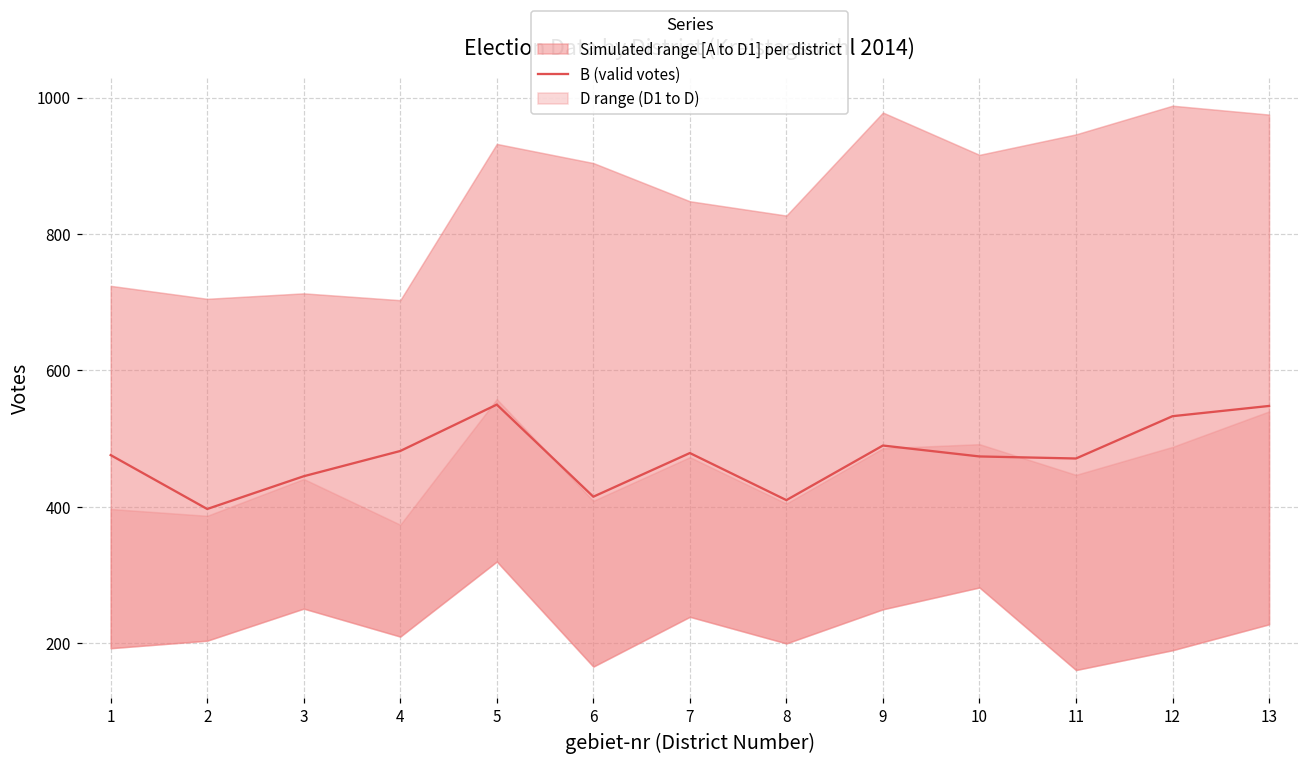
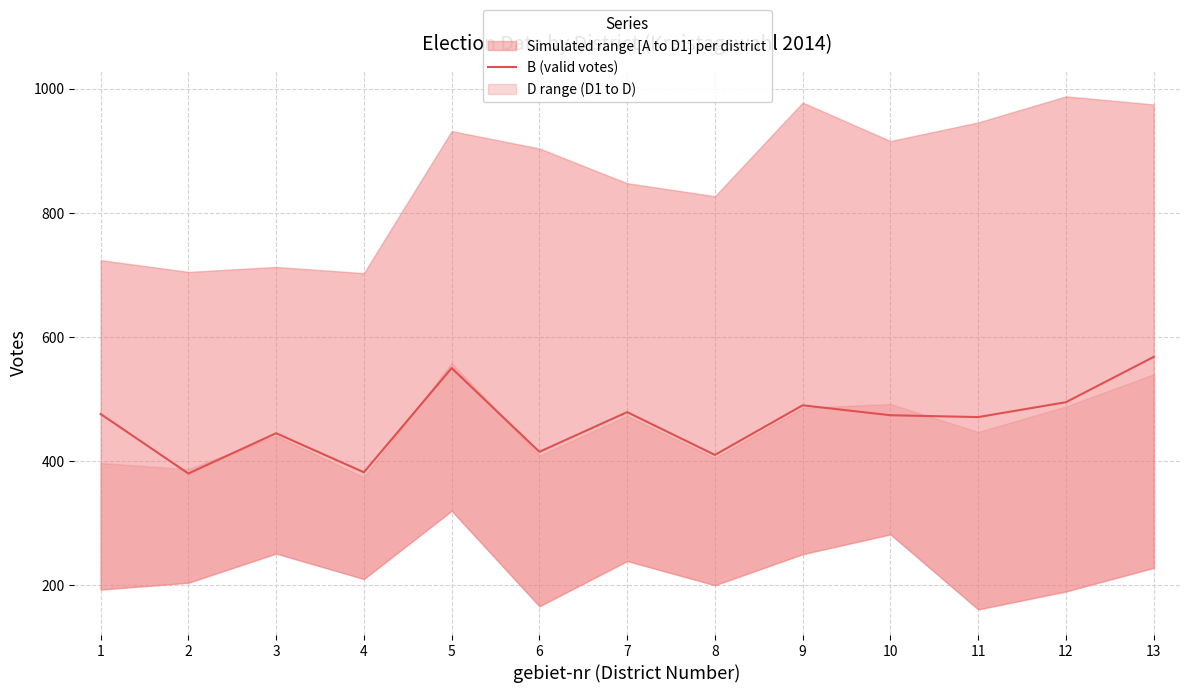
B (valid votes), 2: 400 -> 380
B (valid votes), 4: 480 -> 380
B (valid votes), 12: 530 -> 500
B (valid votes), 13: 550 -> 570
